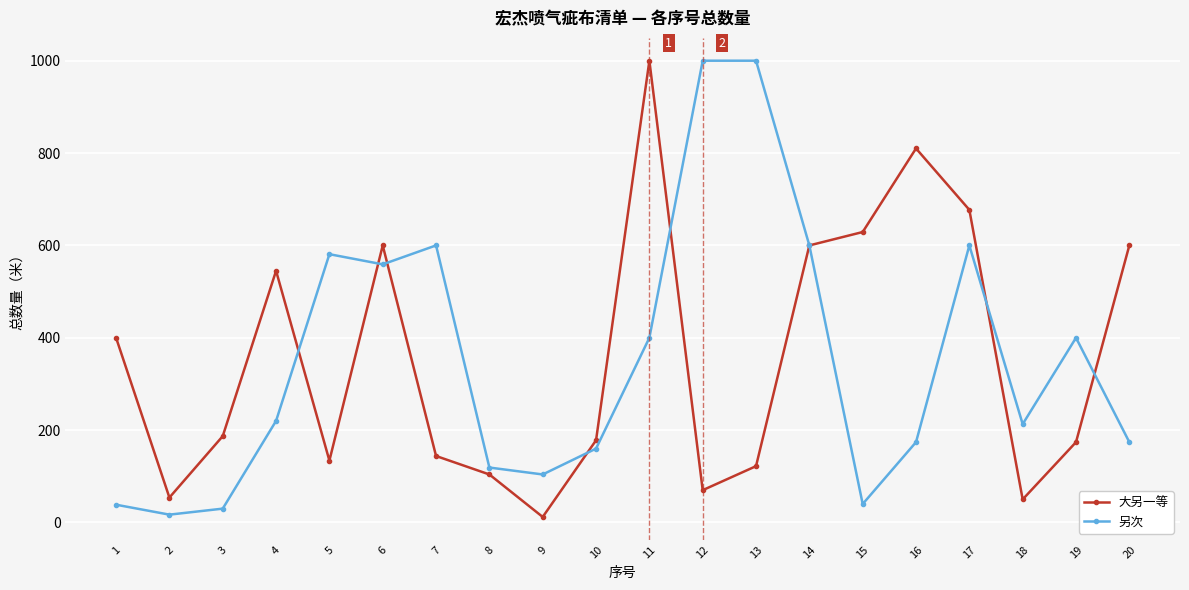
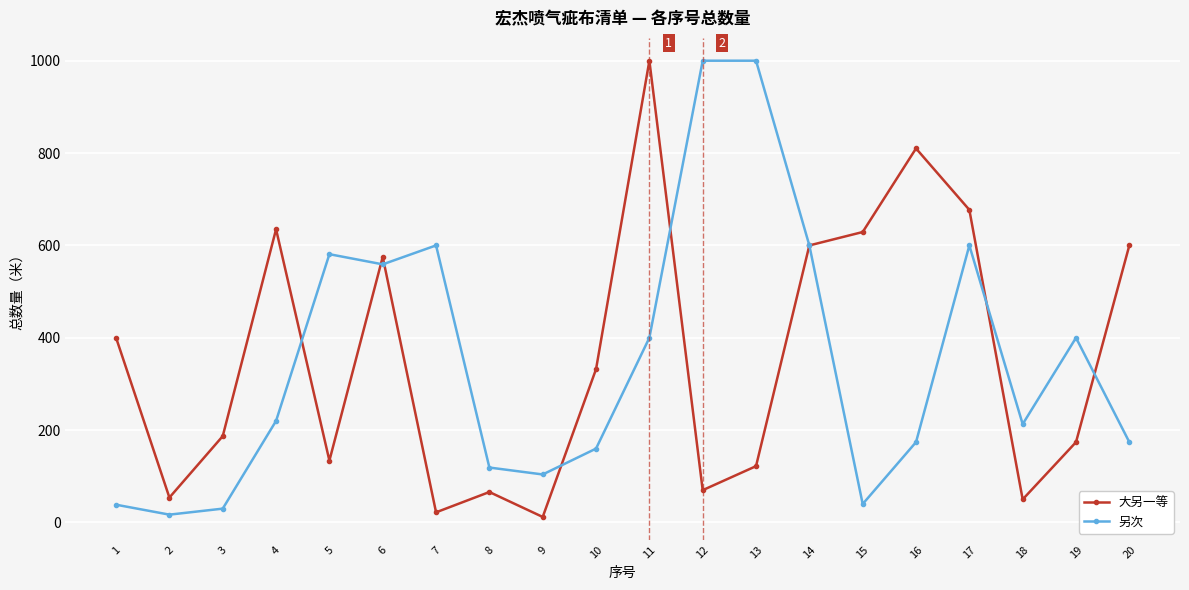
大另一等, 4: 550 -> 640
大另一等, 6: 600 -> 580
大另一等, 7: 140 -> 20
大另一等, 8: 100 -> 70
大另一等, 10: 180 -> 330
